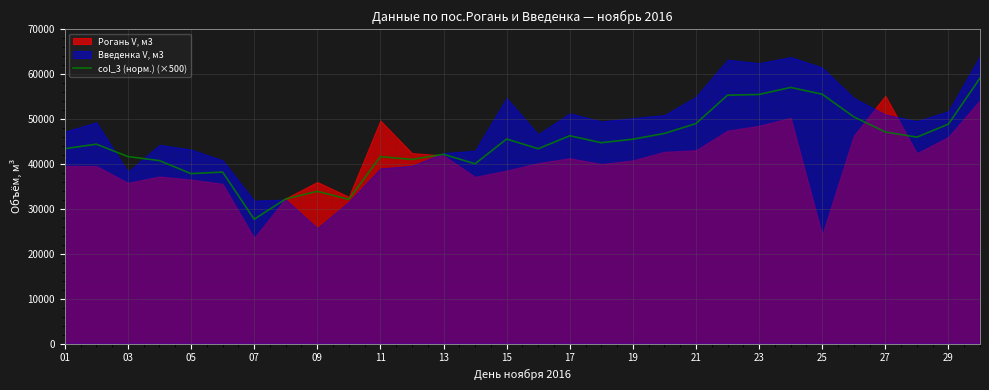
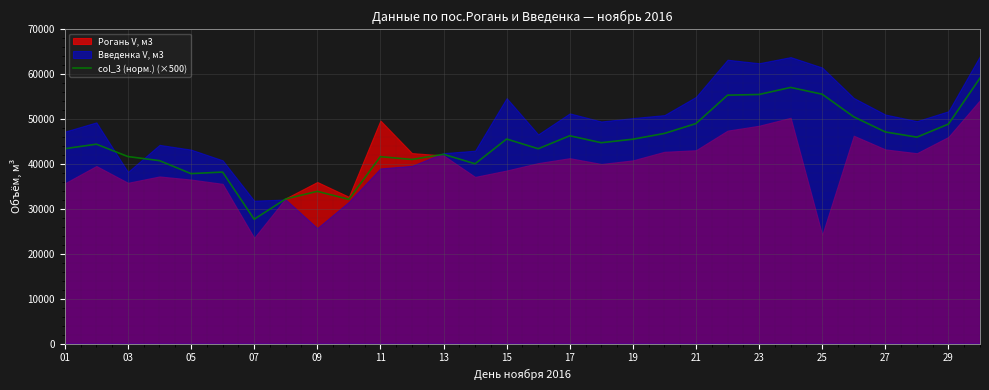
Рогань V, м3, 01: 40000 -> 36000
Рогань V, м3, 27: 55000 -> 43000
